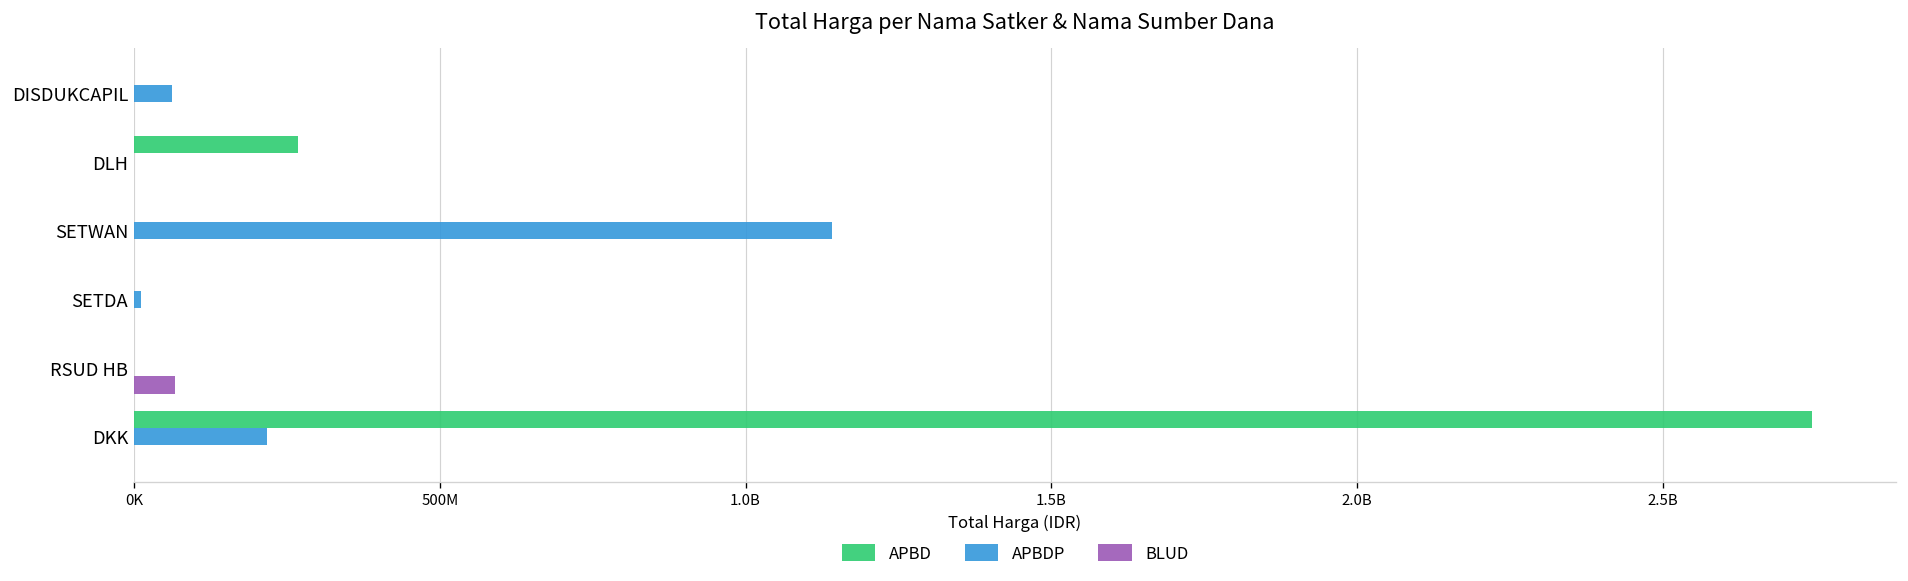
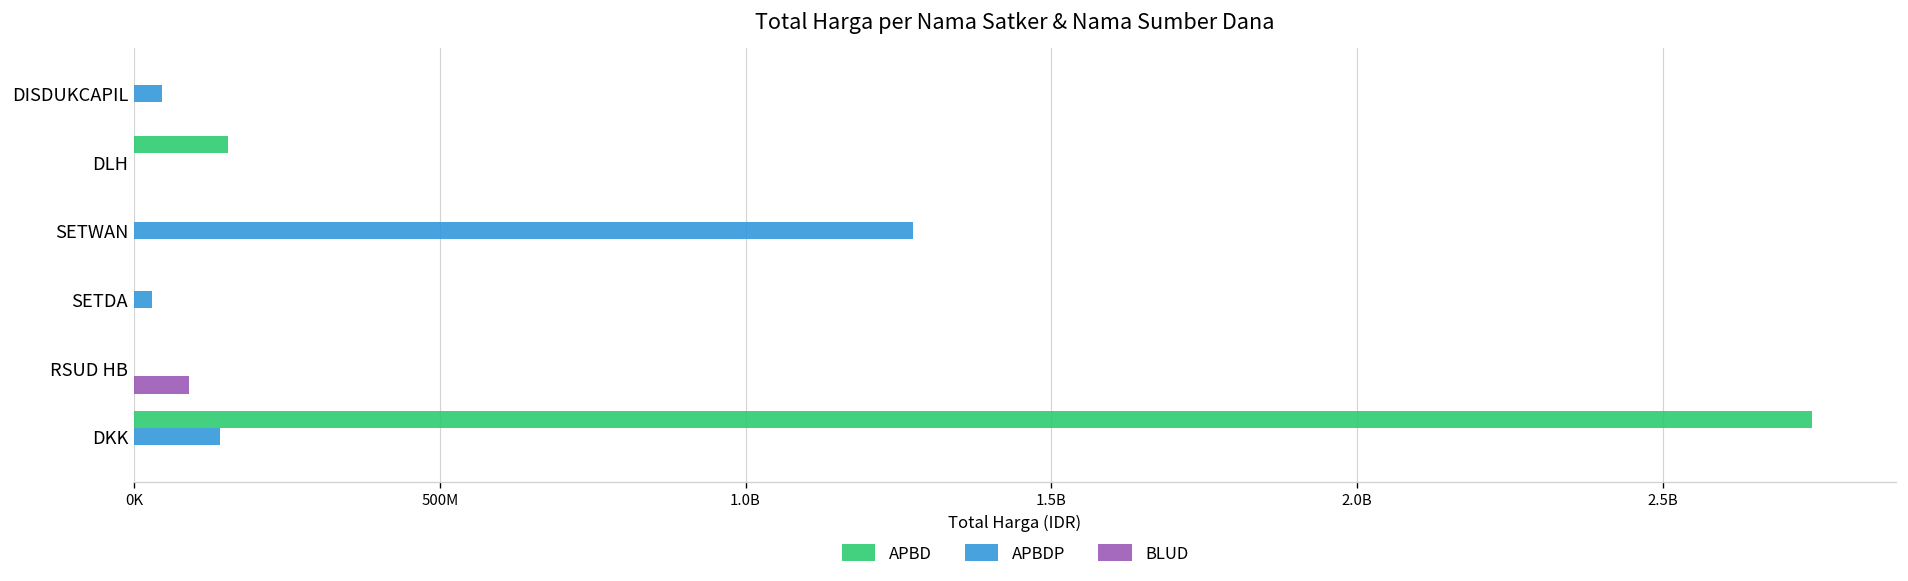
APBDP, DISDUKCAPIL: 60000000 -> 50000000
APBD, DLH: 270000000 -> 150000000
APBDP, SETWAN: 1140000000 -> 1270000000
APBDP, SETDA: 10000000 -> 30000000
BLUD, RSUD HB: 70000000 -> 90000000
APBDP, DKK: 220000000 -> 140000000
